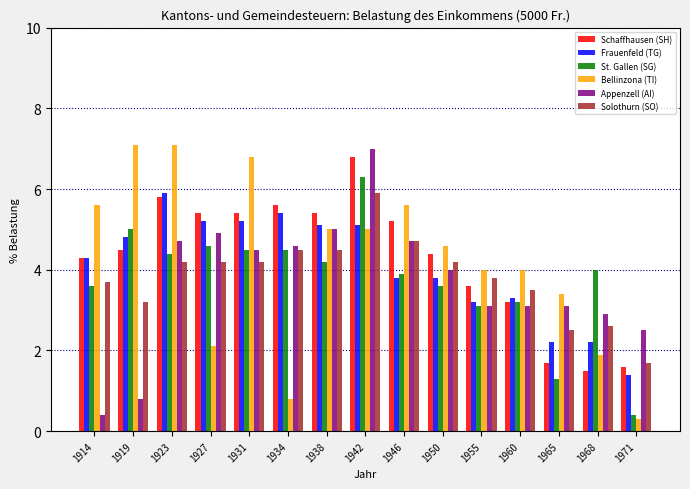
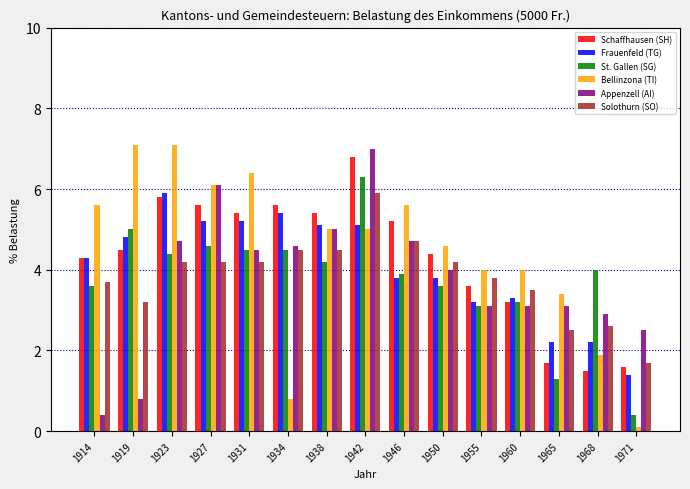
Schaffhausen (SH), 1927: 5.4 -> 5.6
Bellinzona (TI), 1927: 2.1 -> 6.1
Appenzell (AI), 1927: 4.9 -> 6.1
Bellinzona (TI), 1931: 6.8 -> 6.4
Bellinzona (TI), 1971: 0.3 -> 0.1
